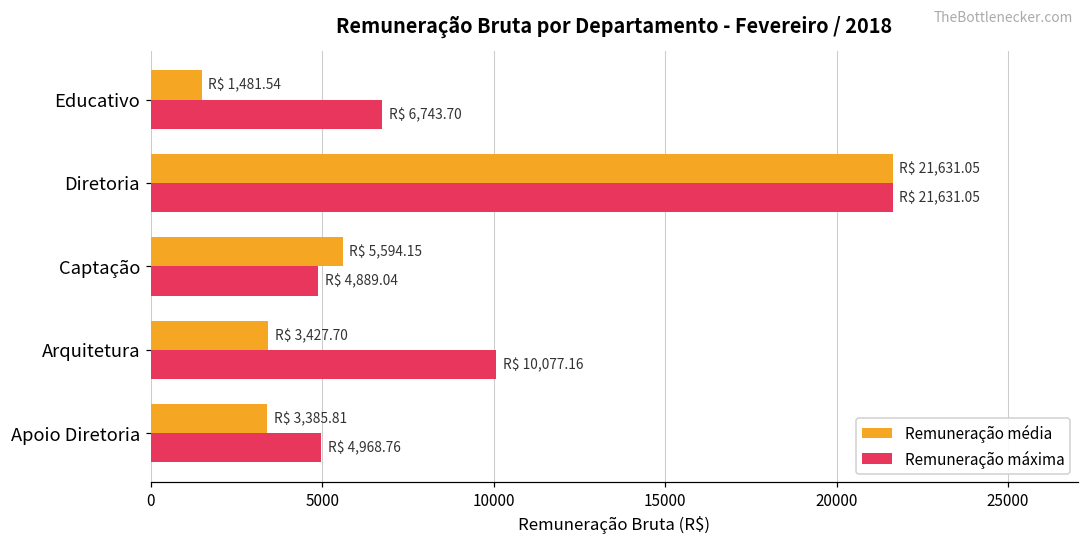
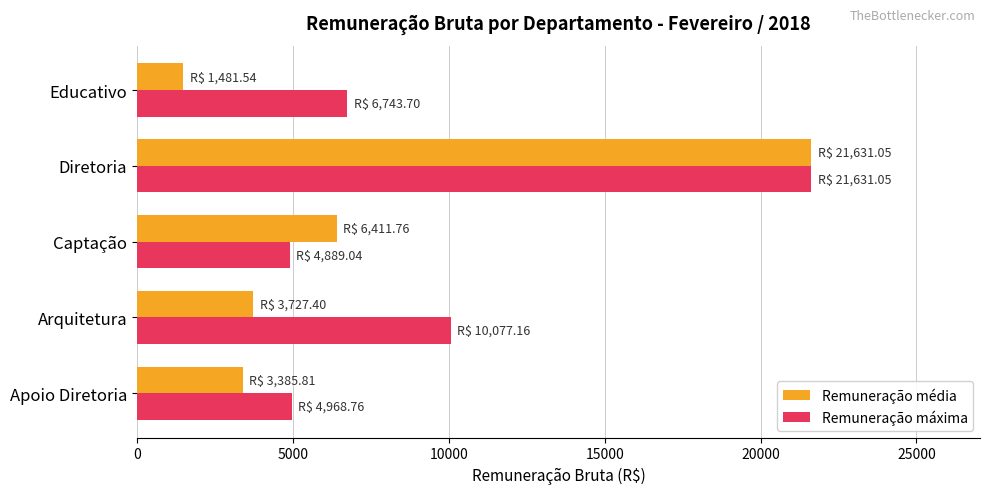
Remuneração média, Captação: 5,594.15 -> 6,411.76
Remuneração média, Arquitetura: 3,427.70 -> 3,727.40
